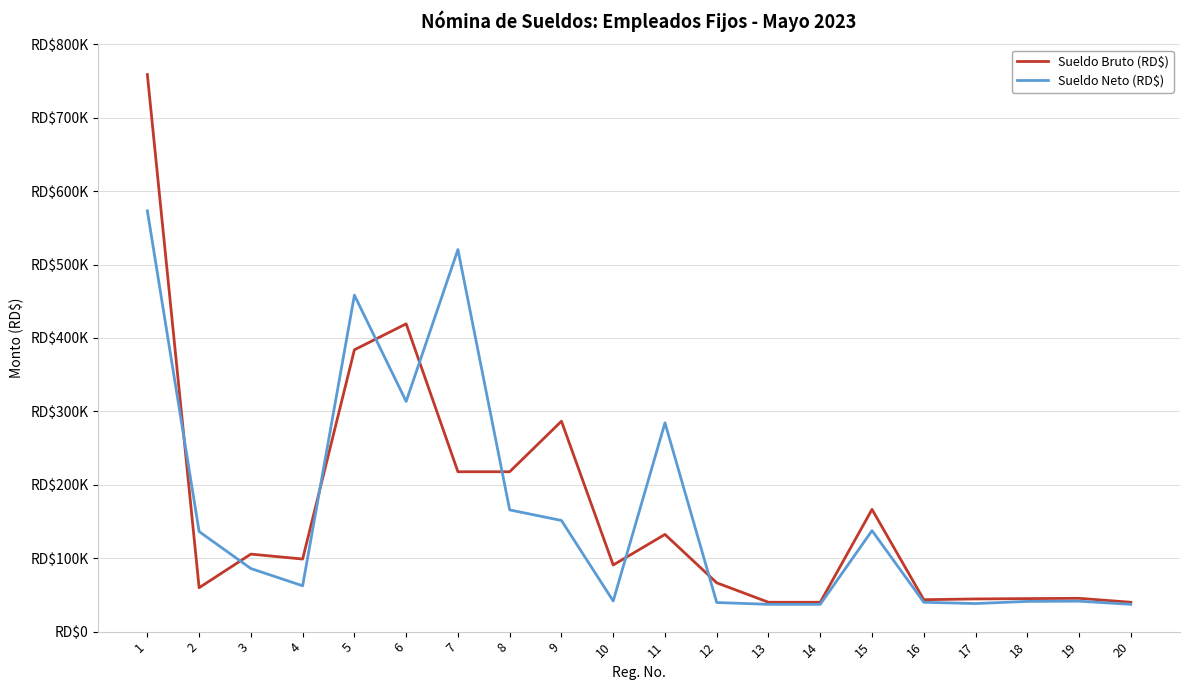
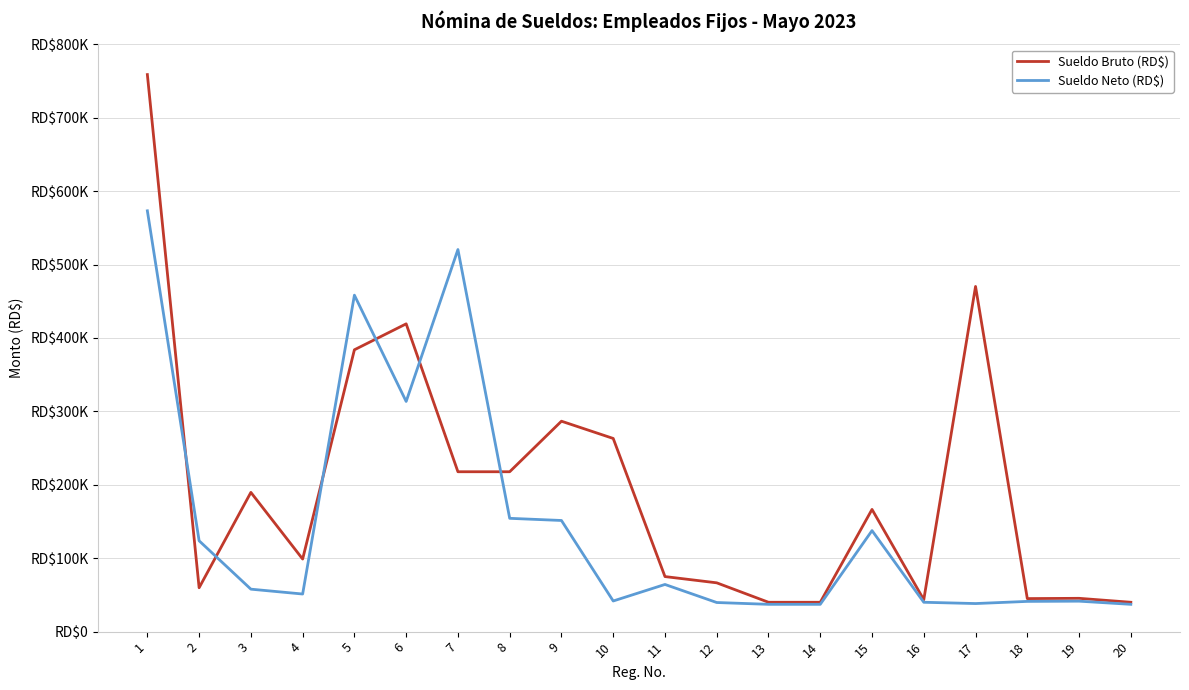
Sueldo Neto (RD$), 2: RD$140000 -> RD$120000
Sueldo Bruto (RD$), 3: RD$110000 -> RD$190000
Sueldo Neto (RD$), 3: RD$90000 -> RD$60000
Sueldo Neto (RD$), 4: RD$60000 -> RD$50000
Sueldo Neto (RD$), 8: RD$170000 -> RD$150000
Sueldo Bruto (RD$), 10: RD$90000 -> RD$260000
Sueldo Bruto (RD$), 11: RD$130000 -> RD$80000
Sueldo Neto (RD$), 11: RD$280000 -> RD$60000
Sueldo Bruto (RD$), 17: RD$40000 -> RD$470000
